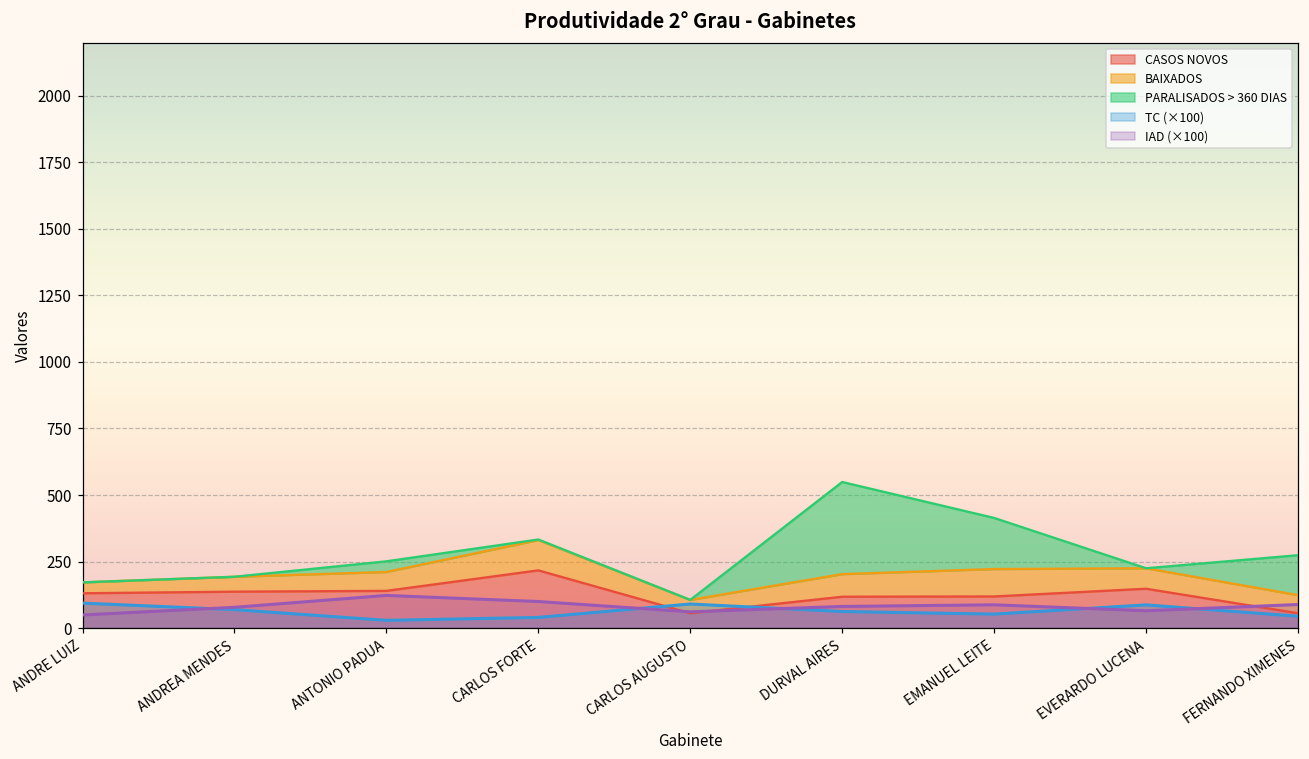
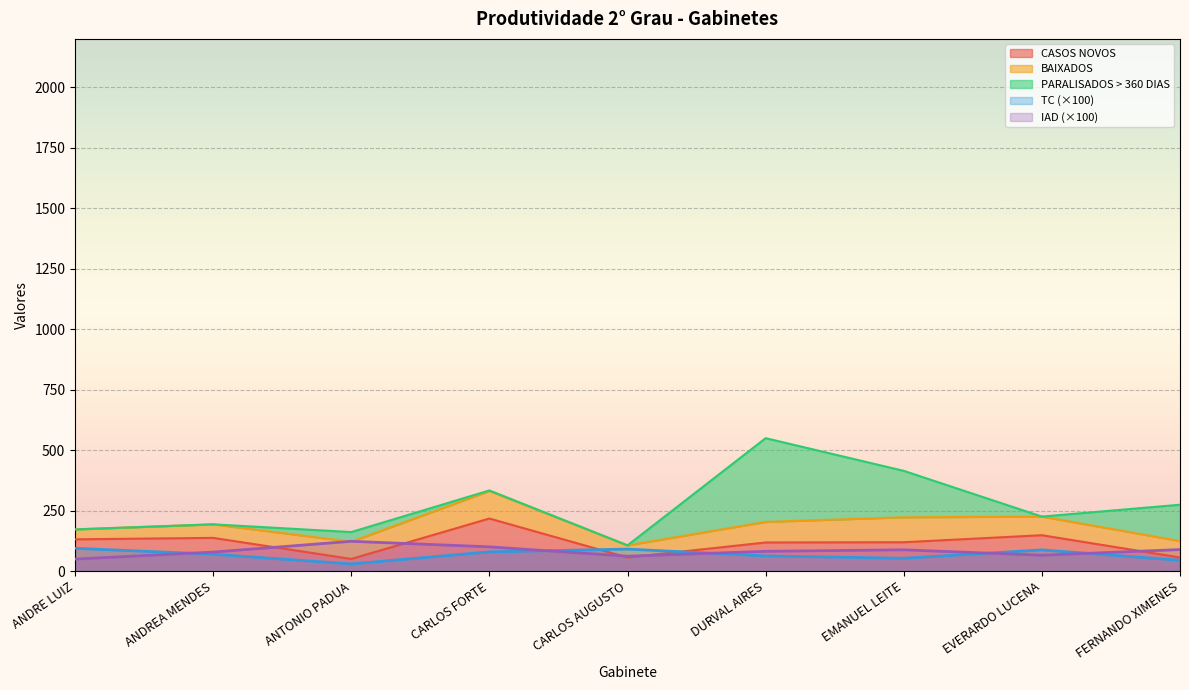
CASOS NOVOS, ANTONIO PADUA: 140 -> 50
TC (×100), CARLOS FORTE: 40 -> 80
